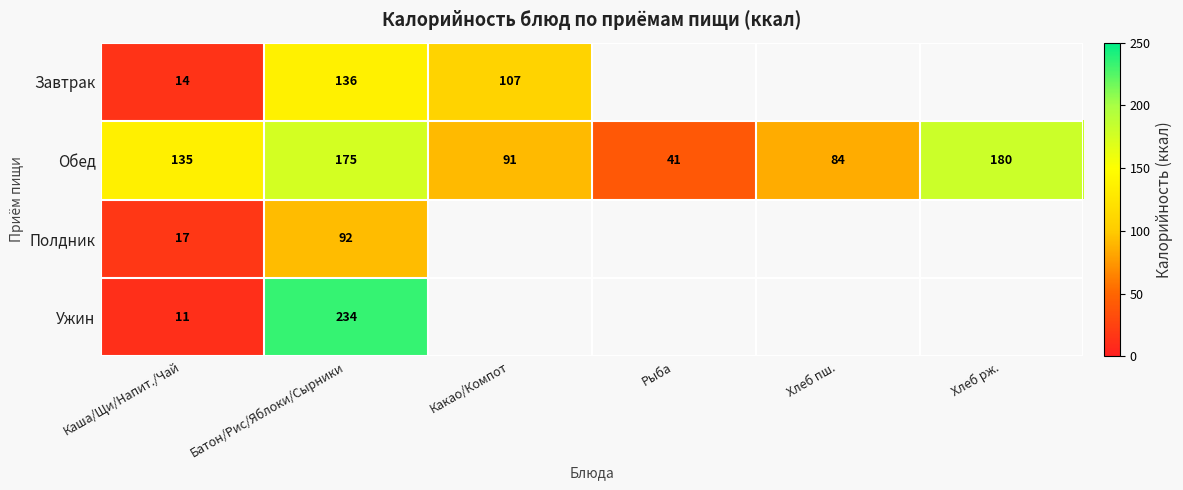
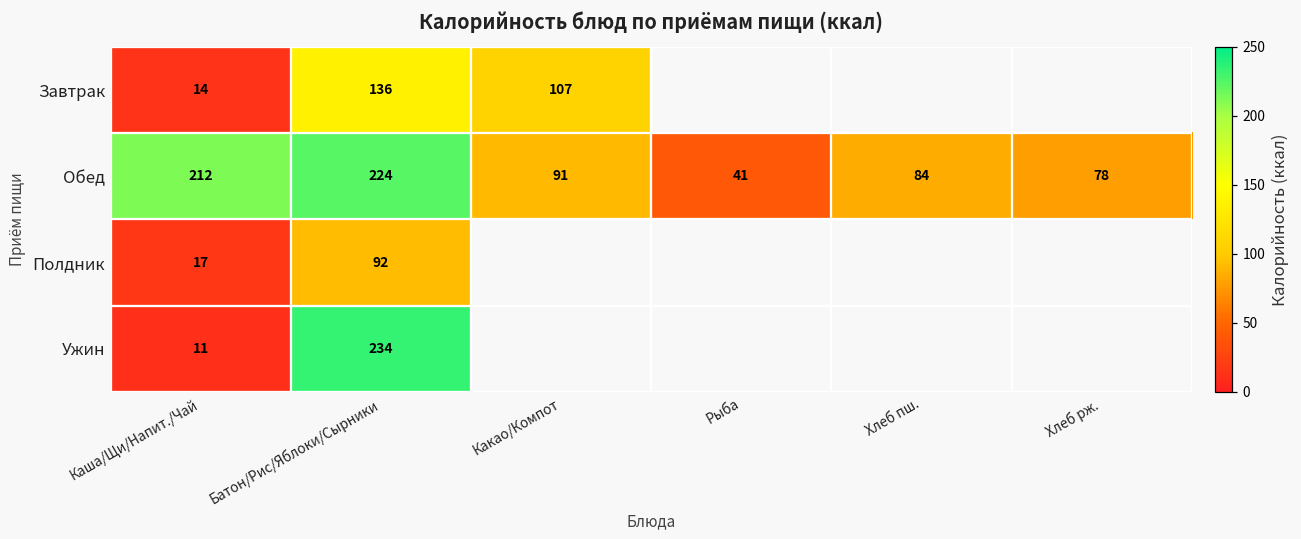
Обед, Каша/Щи/Напит./Чай: 135 -> 212
Обед, Батон/Рис/Яблоки/Сырники: 175 -> 224
Обед, Хлеб рж.: 180 -> 78
